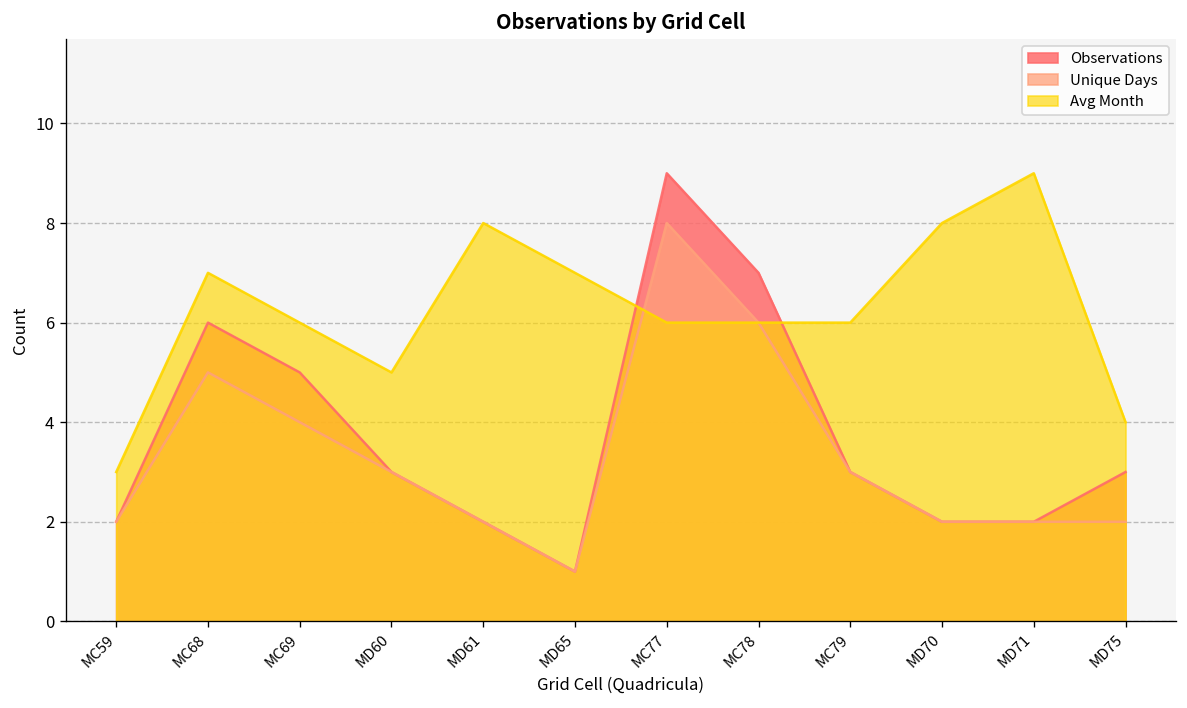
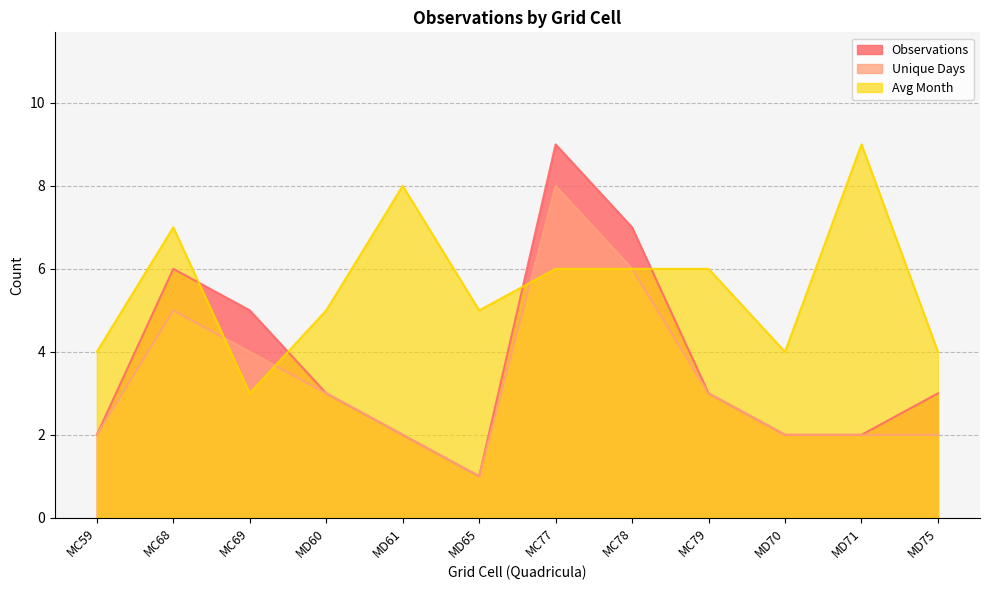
Avg Month, MC59: 3 -> 4
Avg Month, MC69: 6 -> 3
Avg Month, MD65: 7 -> 5
Avg Month, MD70: 8 -> 4
